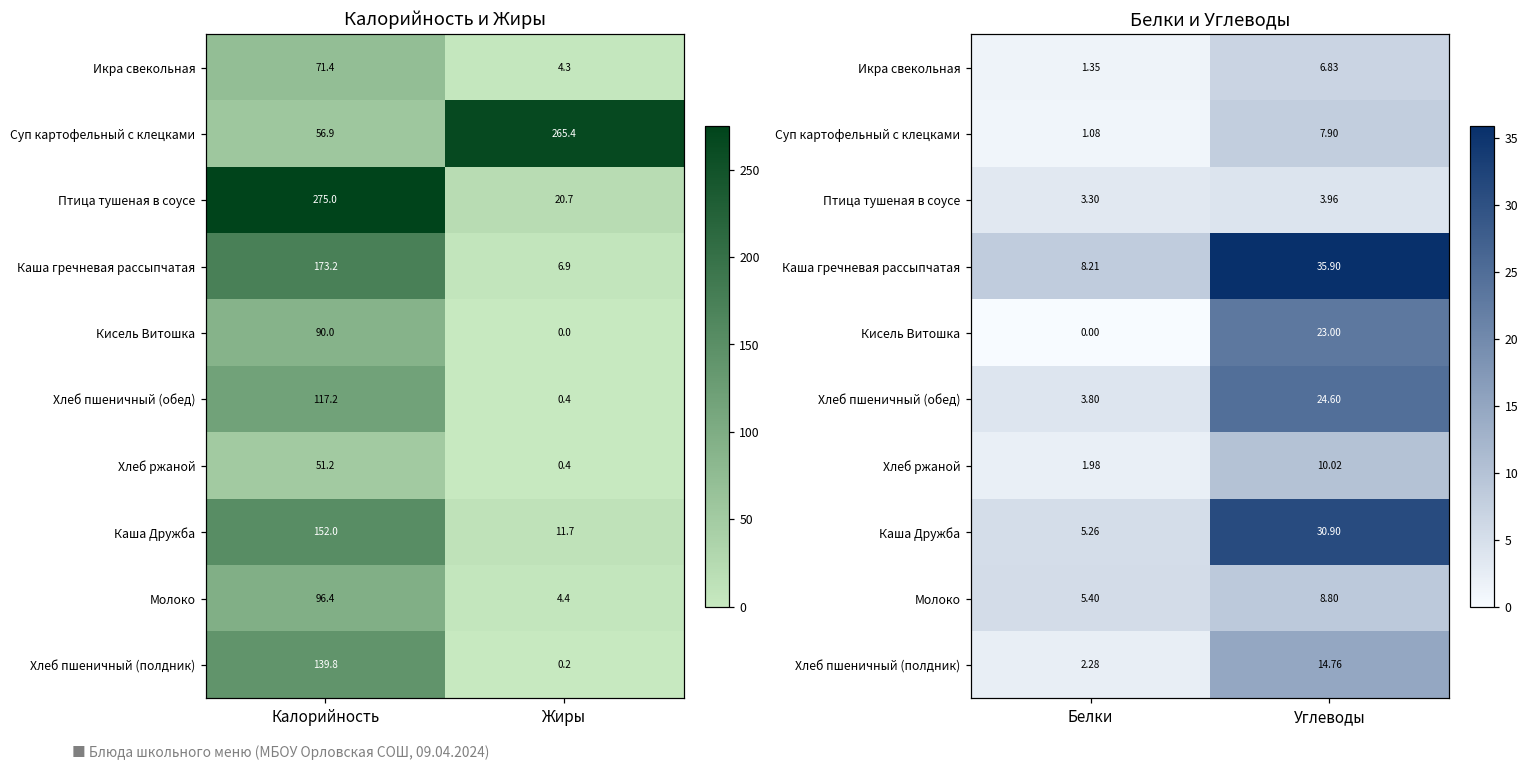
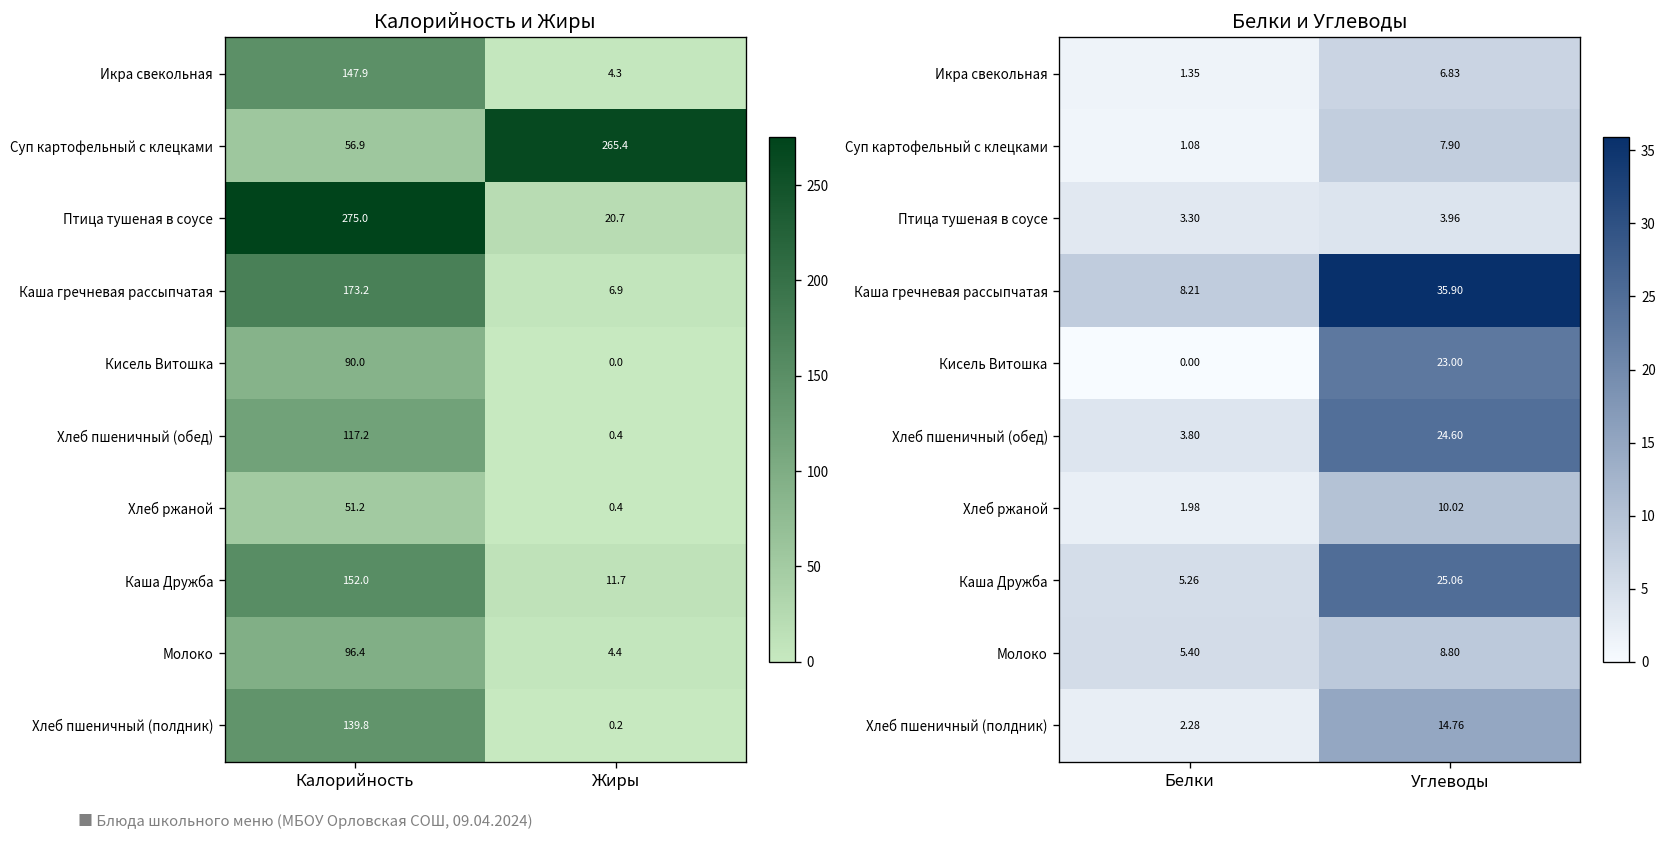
Калорийность и Жиры, Икра свекольная, Калорийность: 71.4 -> 147.9
Белки и Углеводы, Каша Дружба, Углеводы: 30.90 -> 25.06
